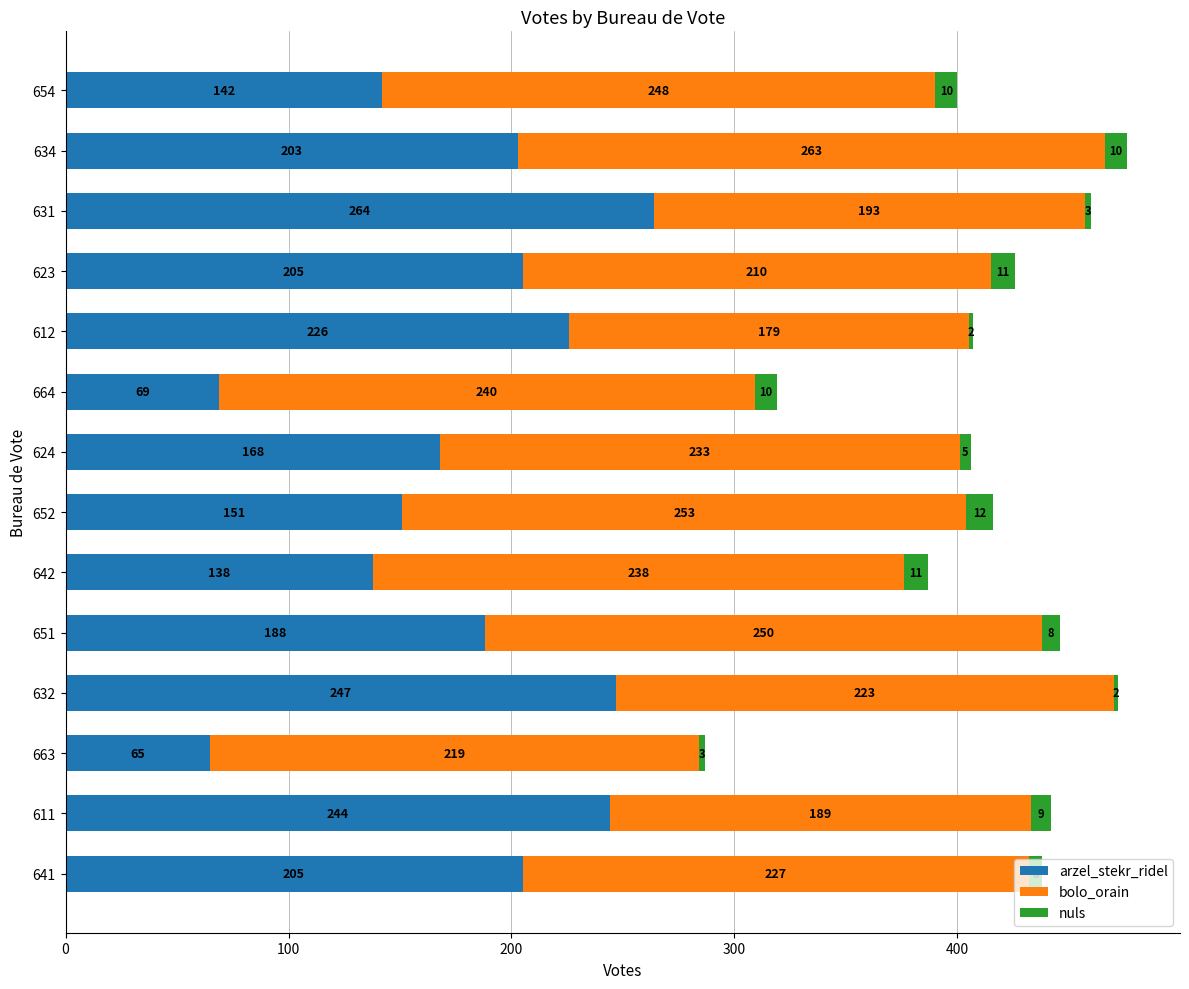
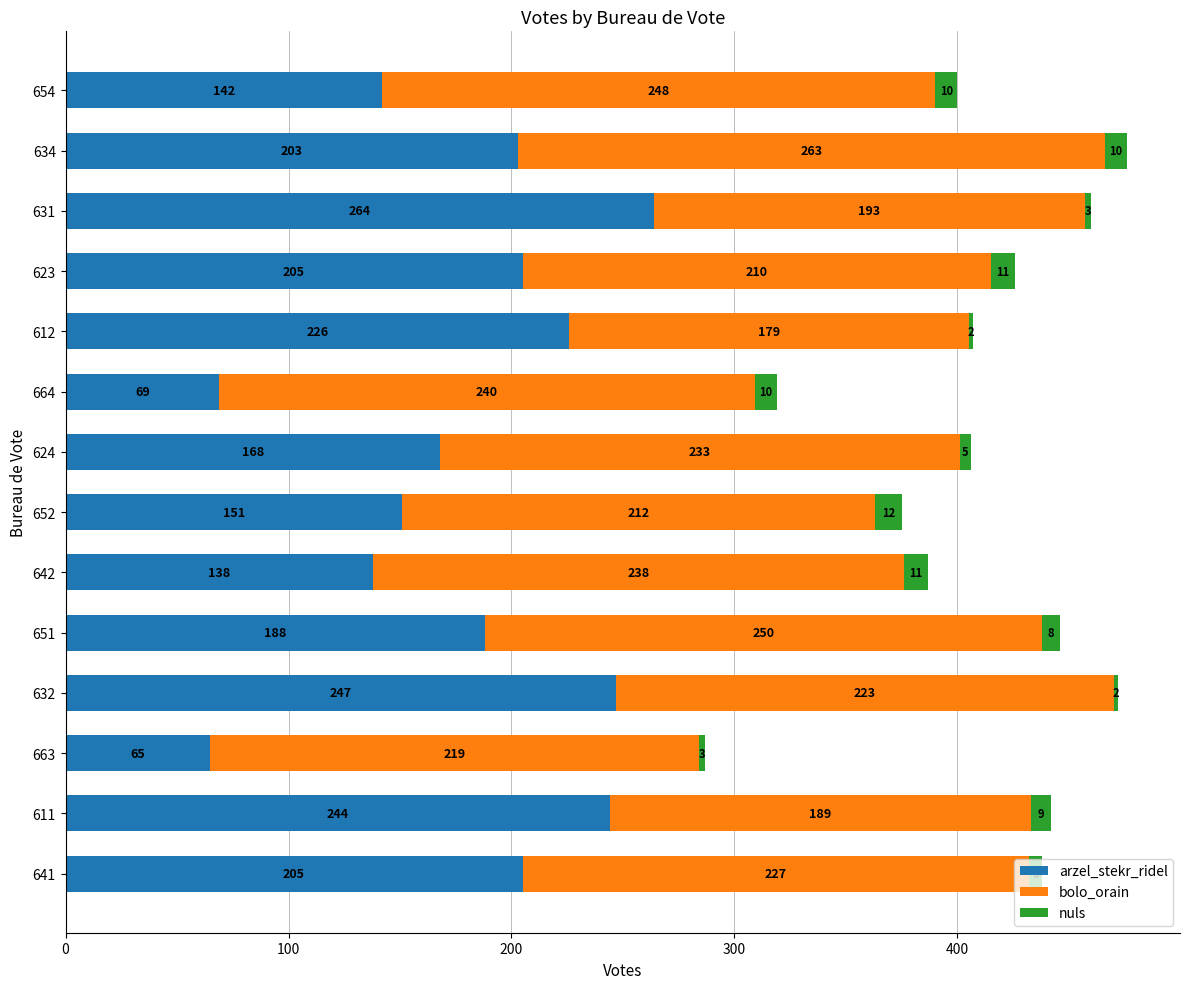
bolo_orain, 652: 253 -> 212
